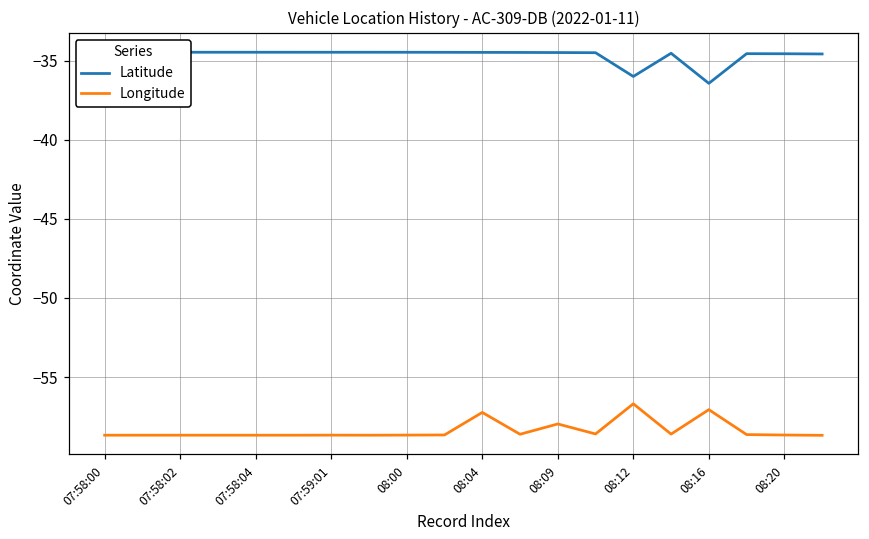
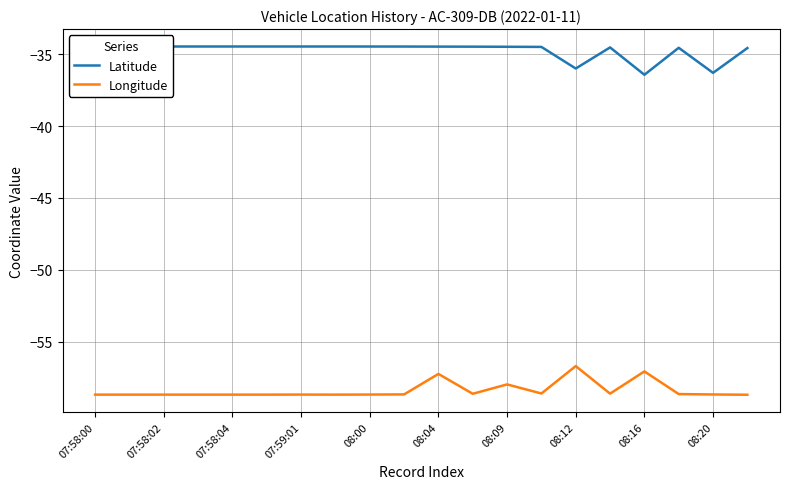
Latitude, 08:20: -34.6 -> -36.3
